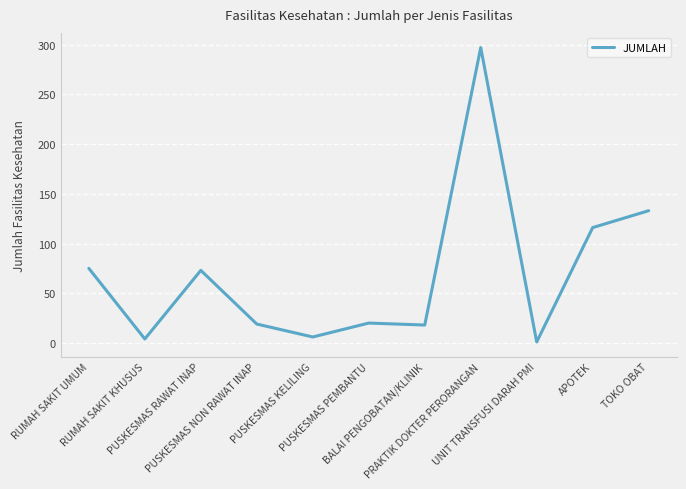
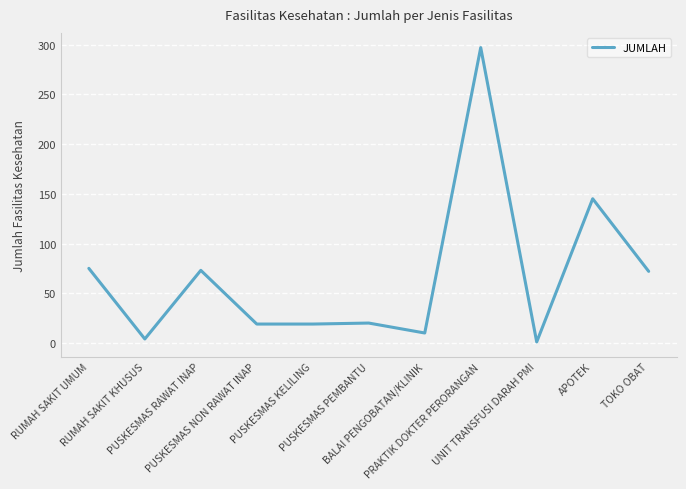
PUSKESMAS KELILING: 10 -> 20
BALAI PENGOBATAN/KLINIK: 20 -> 10
APOTEK: 120 -> 150
TOKO OBAT: 130 -> 70
